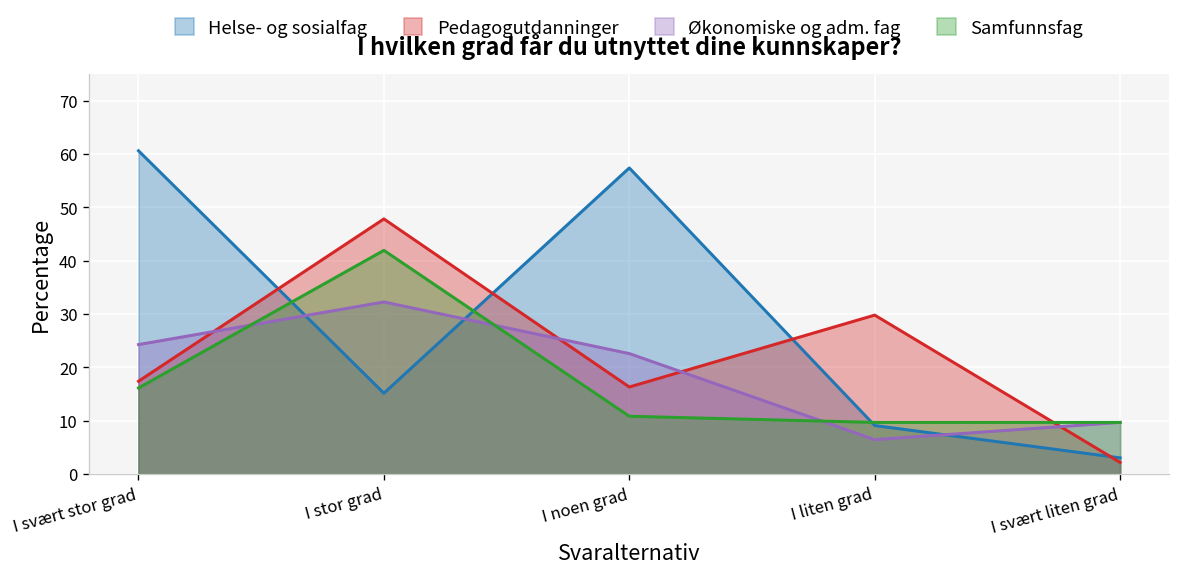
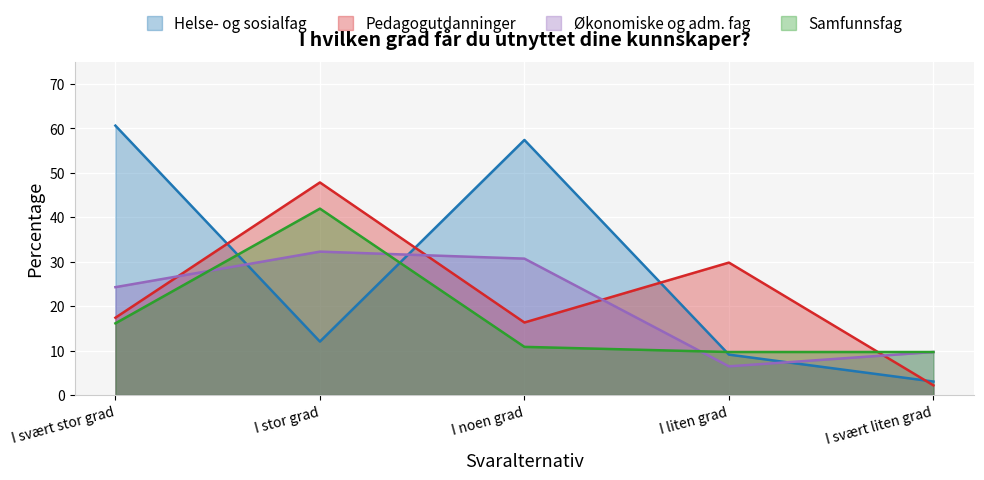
Helse- og sosialfag, I stor grad: 15 -> 12
Økonomiske og adm. fag, I noen grad: 23 -> 31
